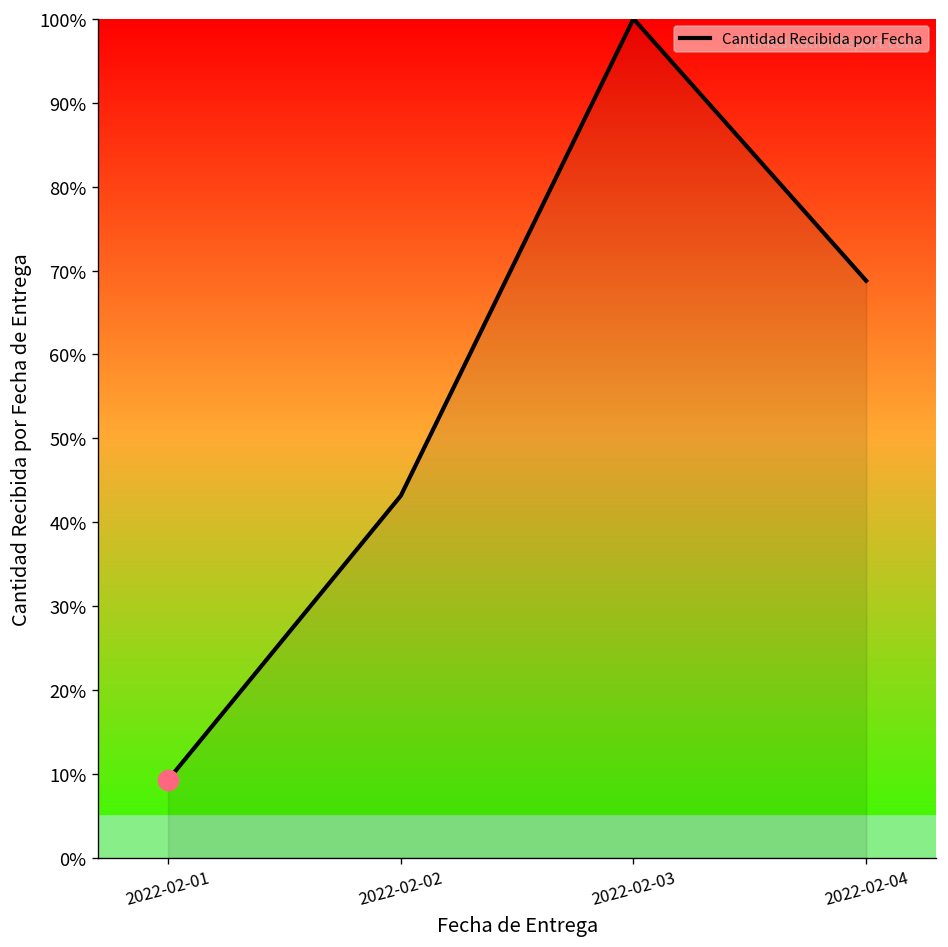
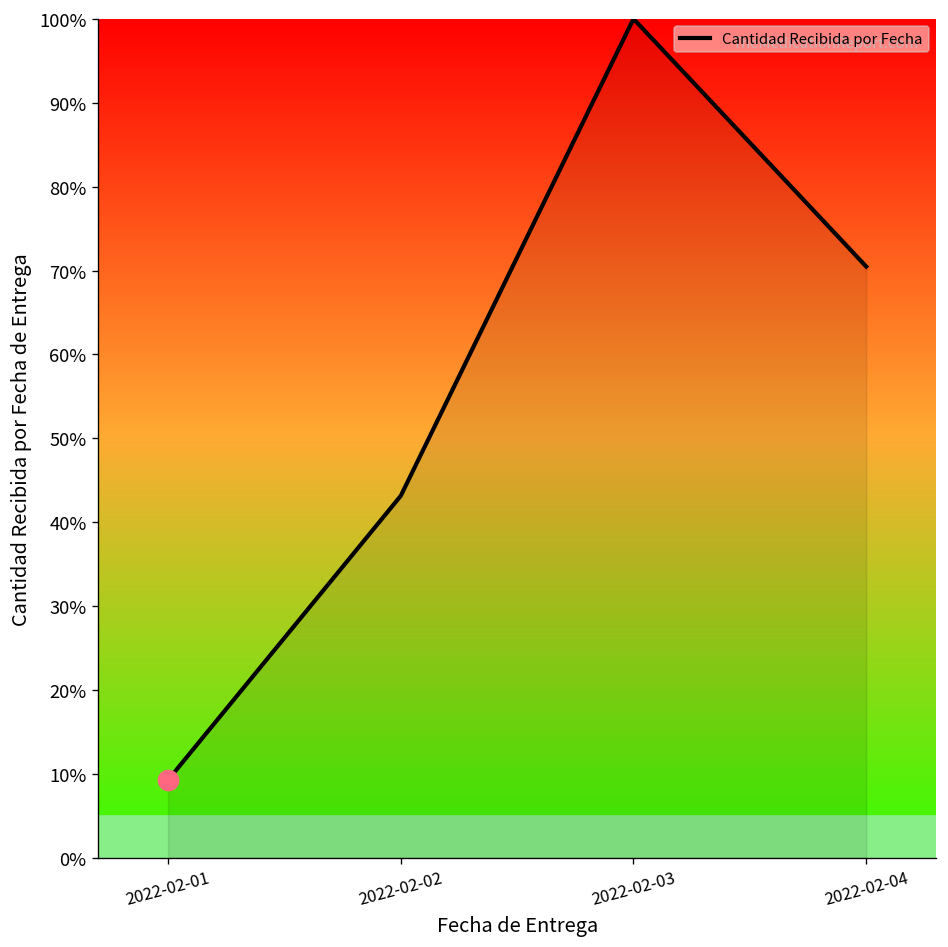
Cantidad Recibida por Fecha, 2022-02-04: 69% -> 70%
